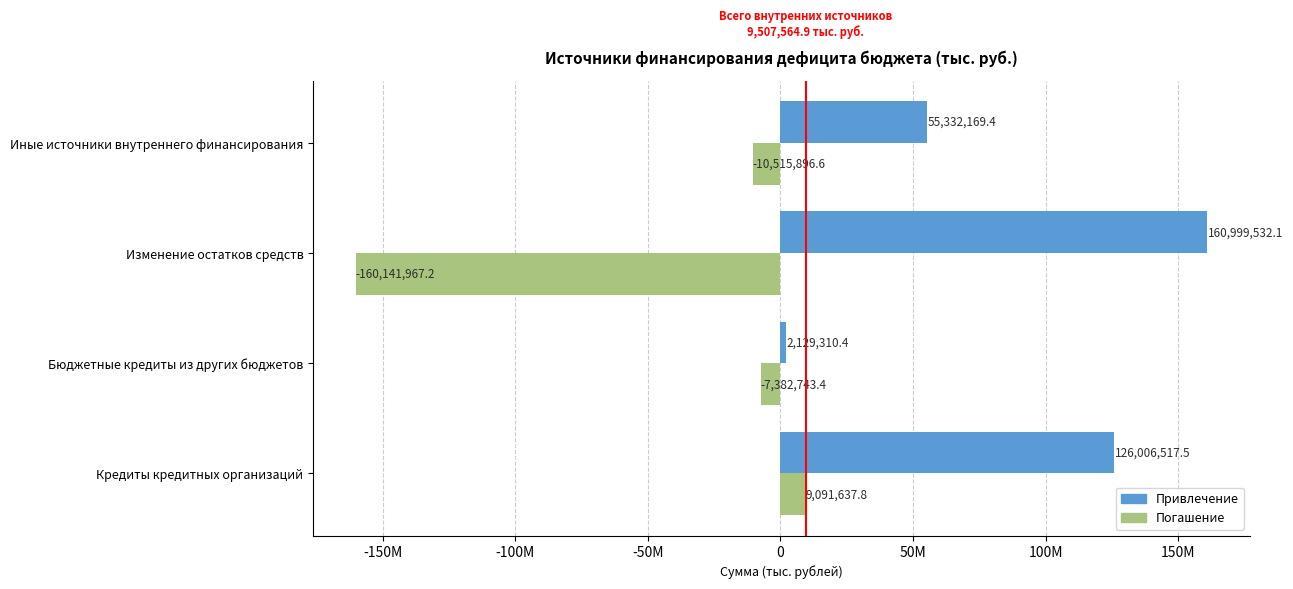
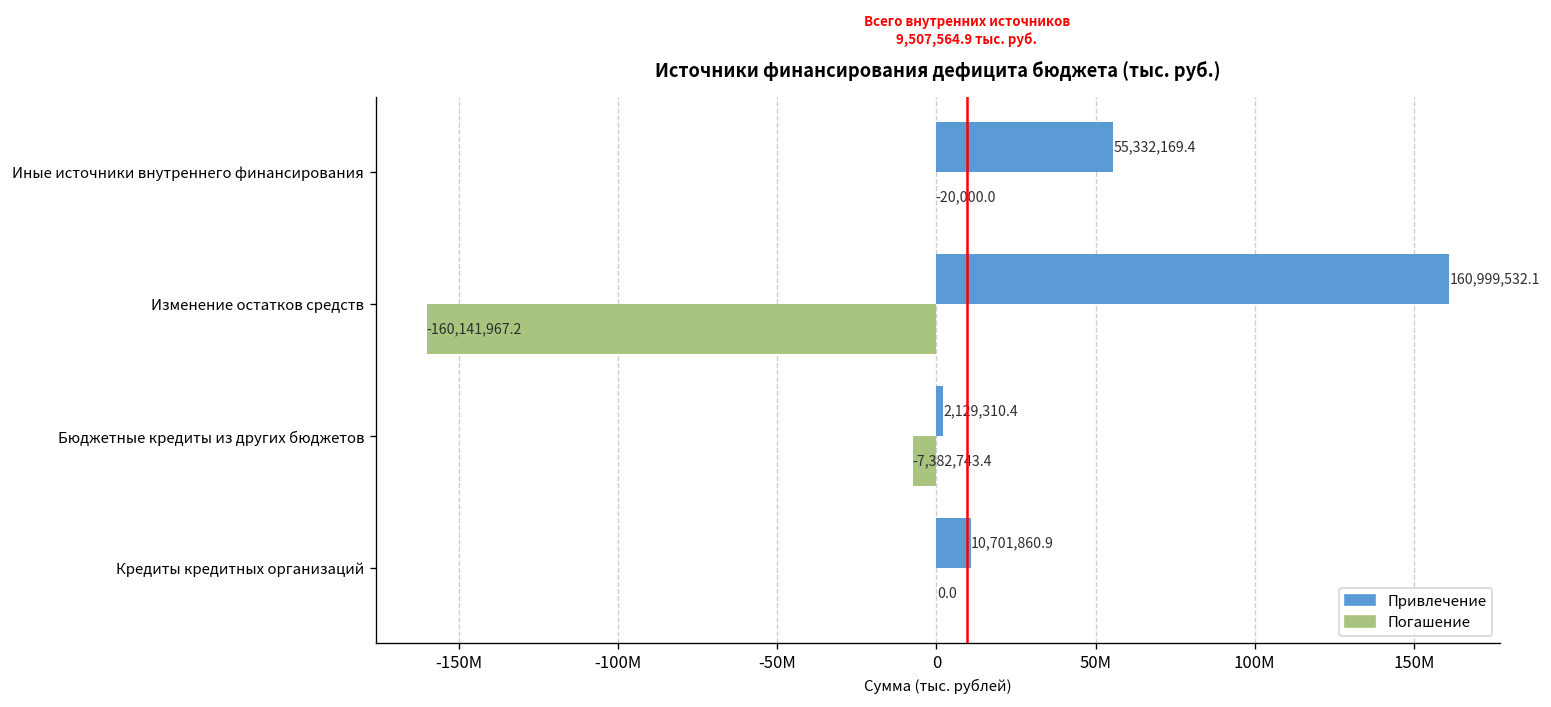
Погашение, Иные источники внутреннего финансирования: -10,515,896.6 -> -20,000.0
Привлечение, Кредиты кредитных организаций: 126,006,517.5 -> 10,701,860.9
Погашение, Кредиты кредитных организаций: 9,091,637.8 -> 0.0
